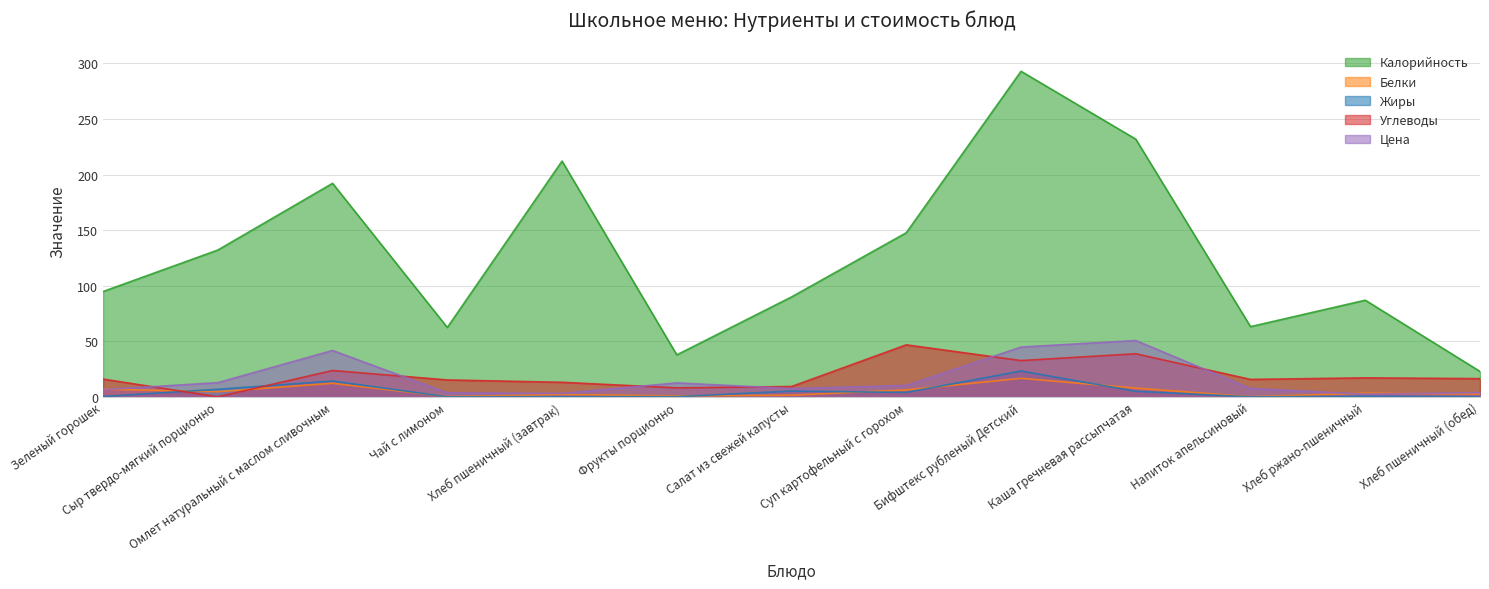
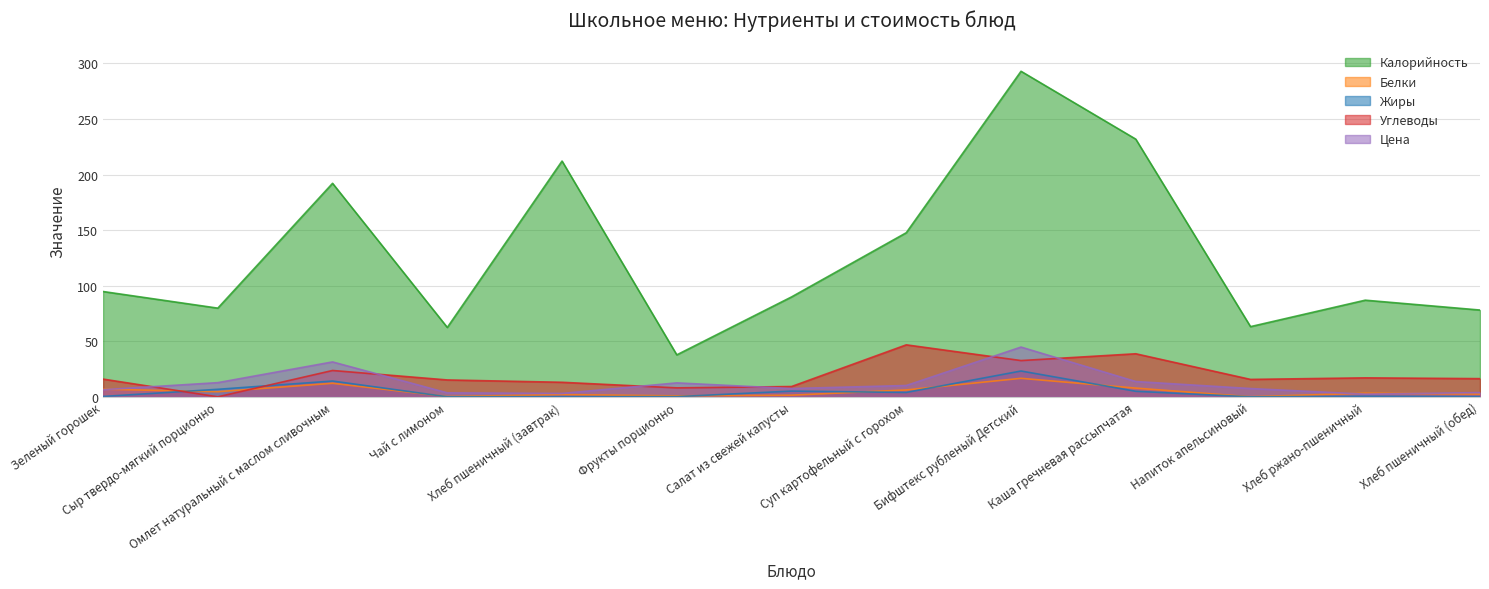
Калорийность, Сыр твердо-мягкий порционно: 132 -> 80
Цена, Омлет натуральный с маслом сливочным: 42 -> 31
Цена, Каша гречневая рассыпчатая: 51 -> 14
Калорийность, Хлеб пшеничный (обед): 23 -> 78
